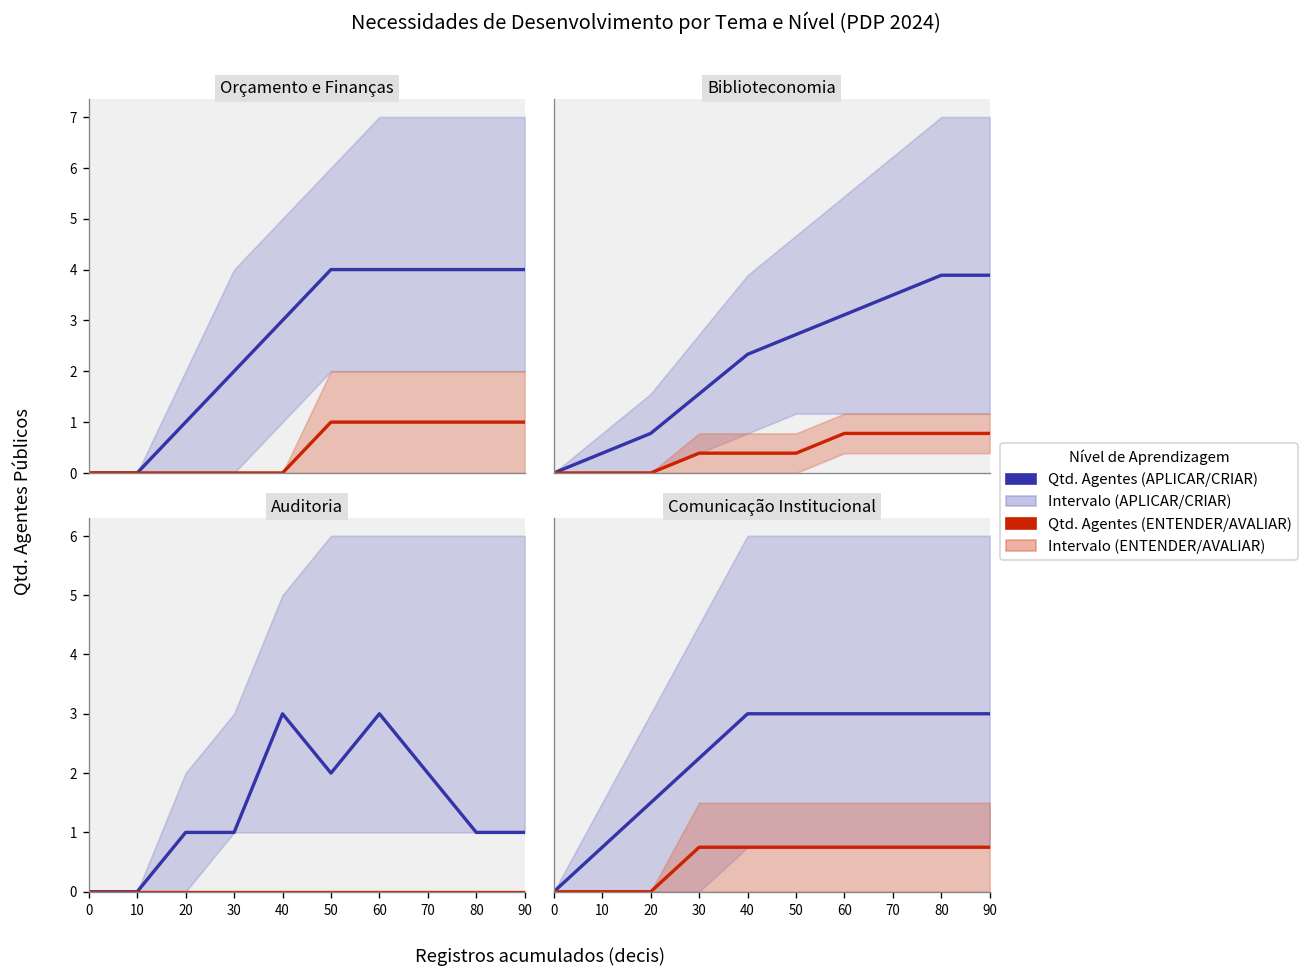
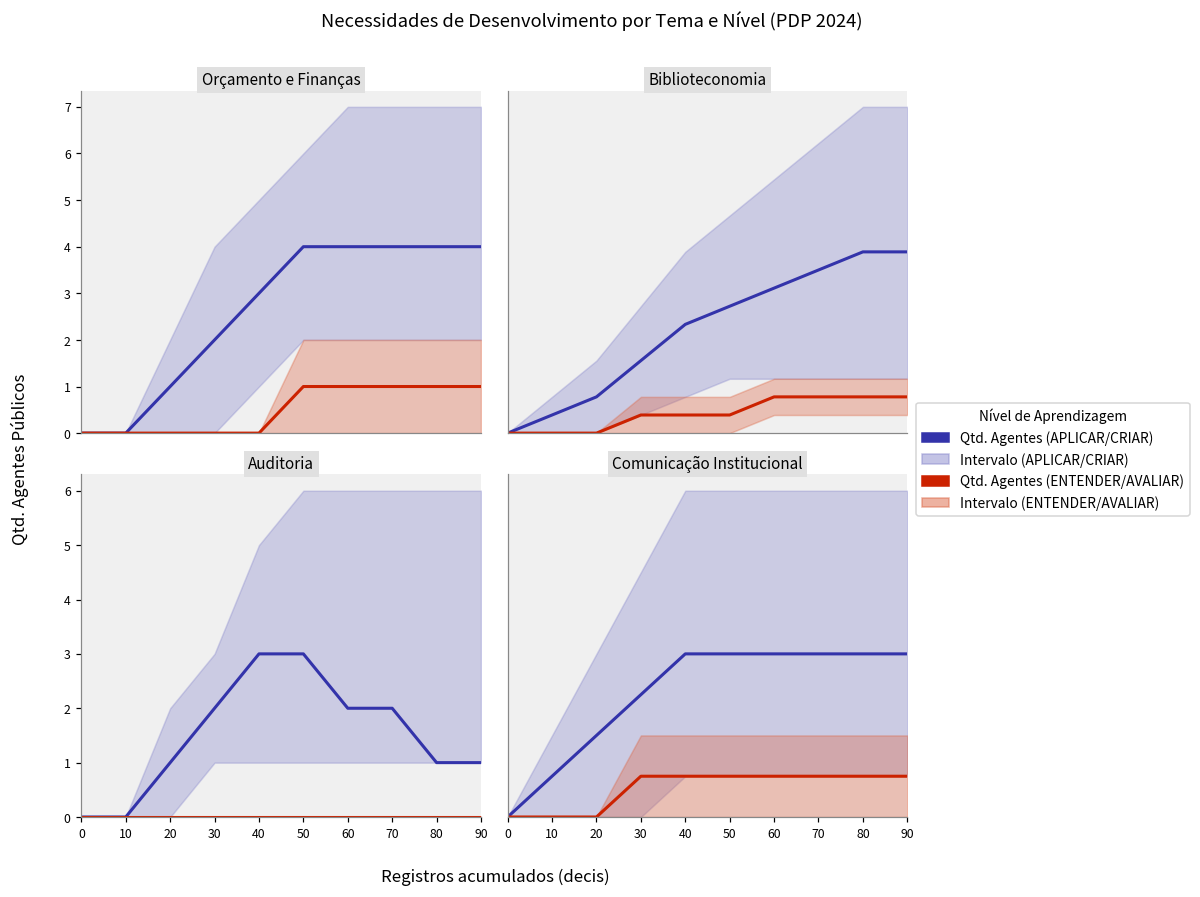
Auditoria, Qtd. Agentes (APLICAR/CRIAR), 30: 1 -> 2
Auditoria, Qtd. Agentes (APLICAR/CRIAR), 50: 2 -> 3
Auditoria, Qtd. Agentes (APLICAR/CRIAR), 60: 3 -> 2
